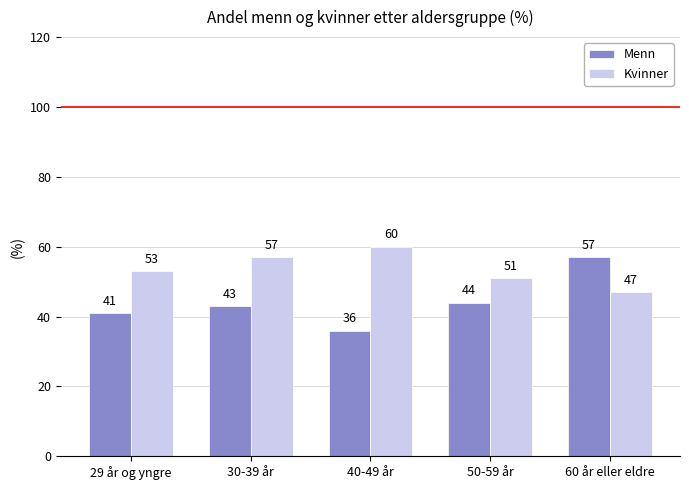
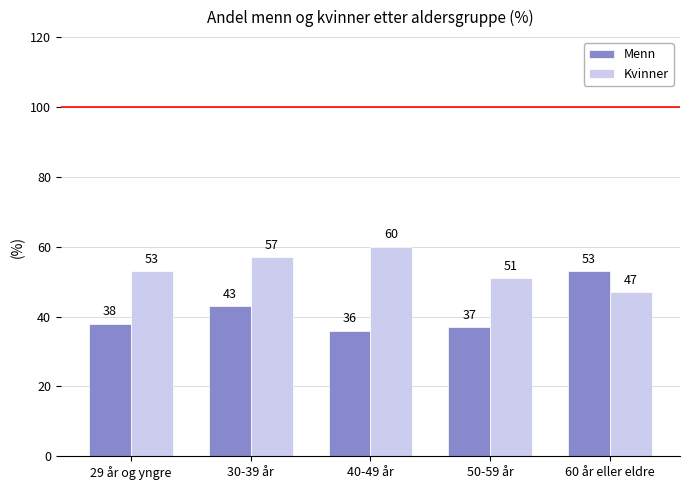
Menn, 29 år og yngre: 41 -> 38
Menn, 50-59 år: 44 -> 37
Menn, 60 år eller eldre: 57 -> 53
